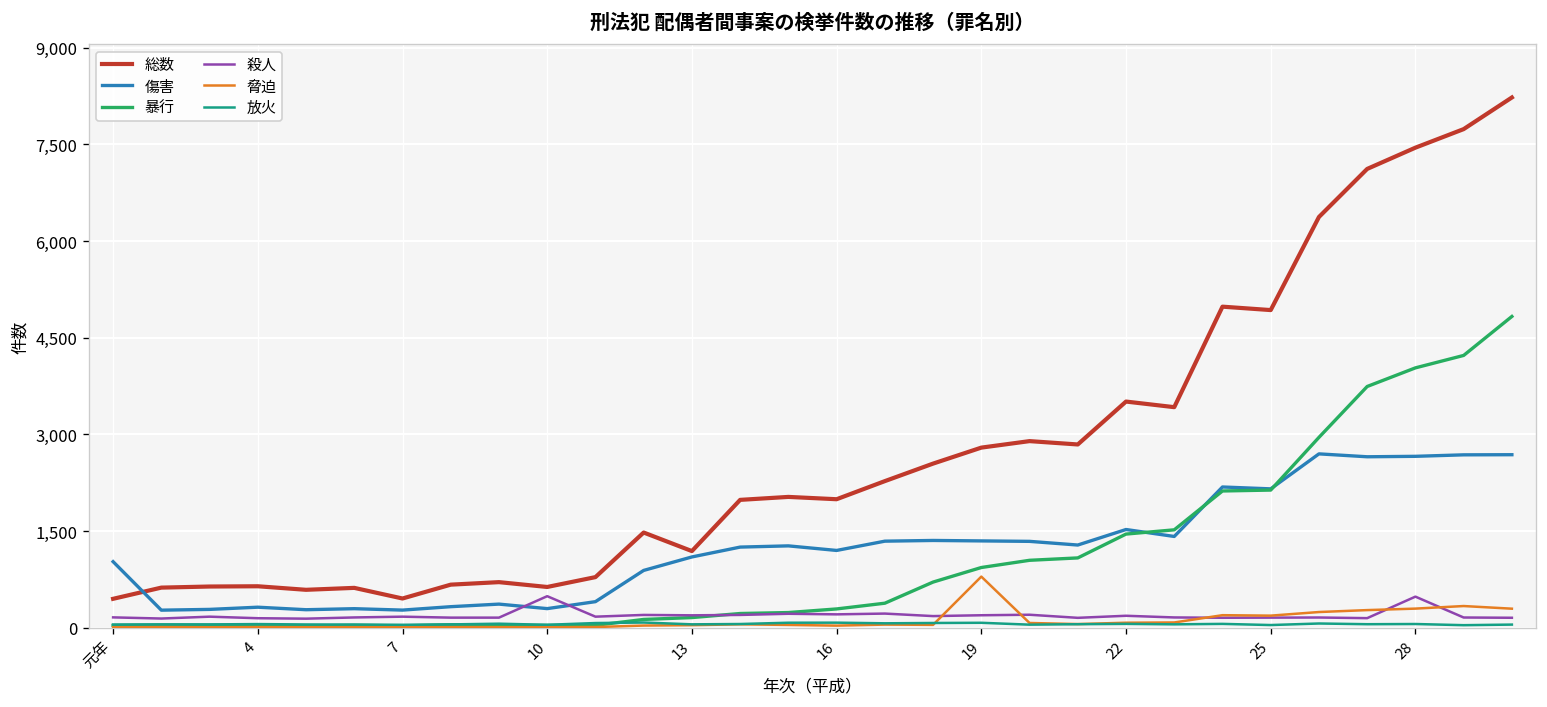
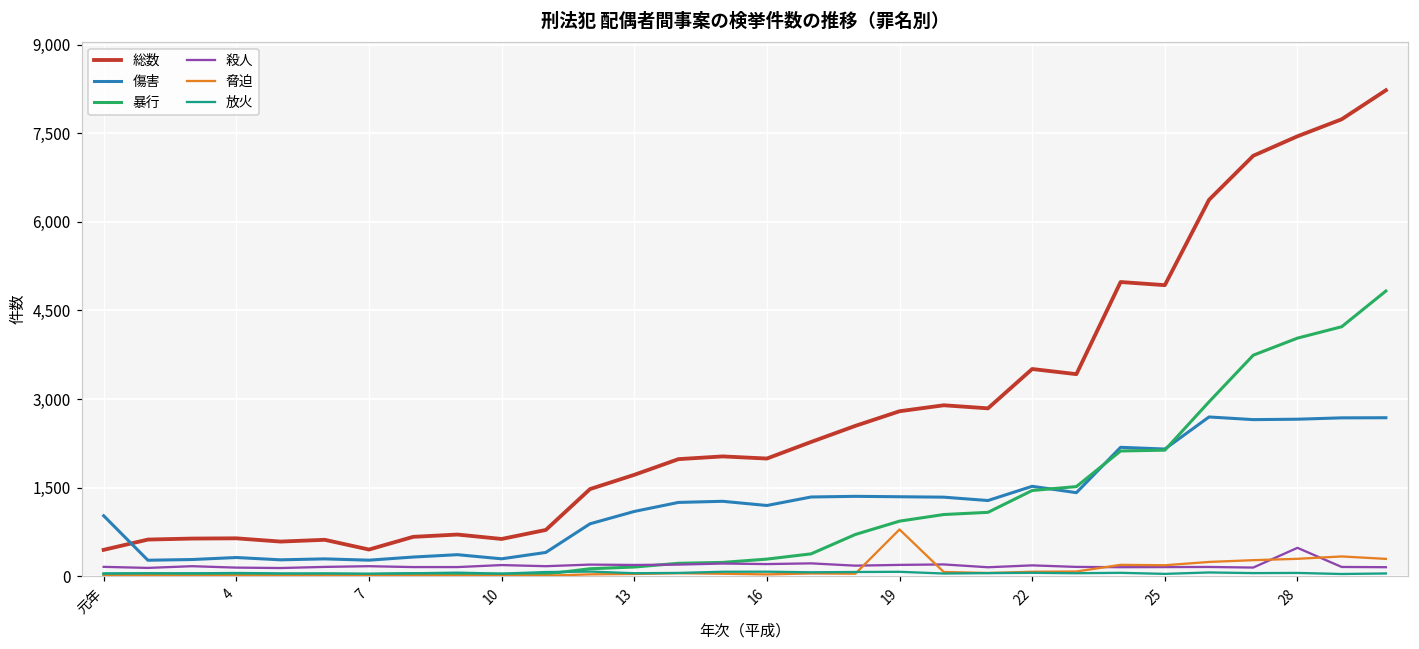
殺人, 10: 500 -> 200
総数, 13: 1,200 -> 1,700
